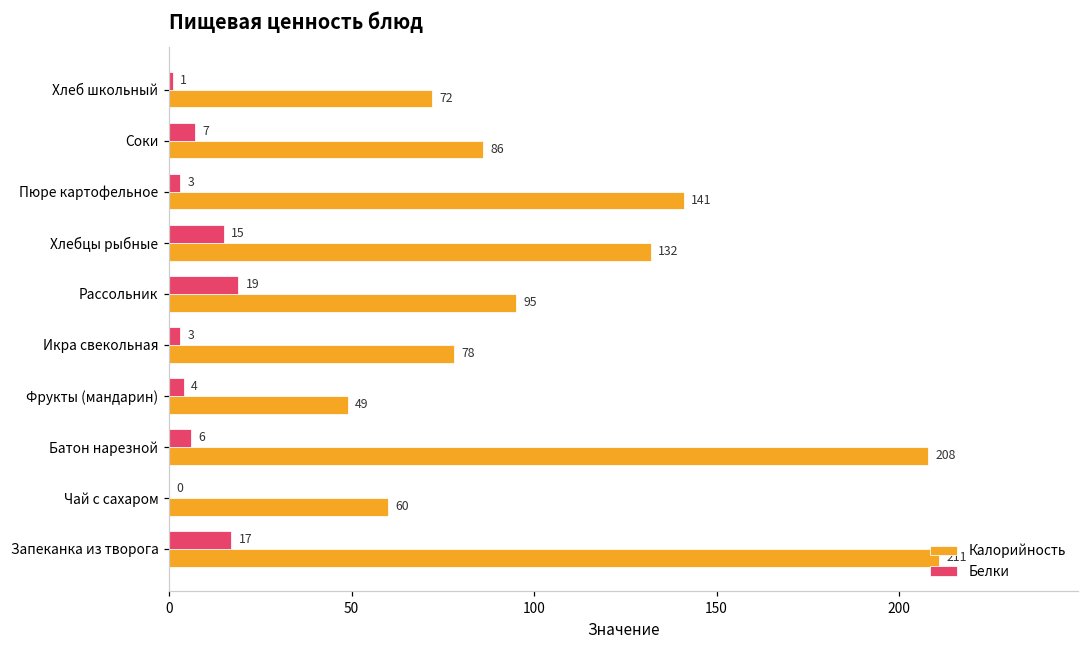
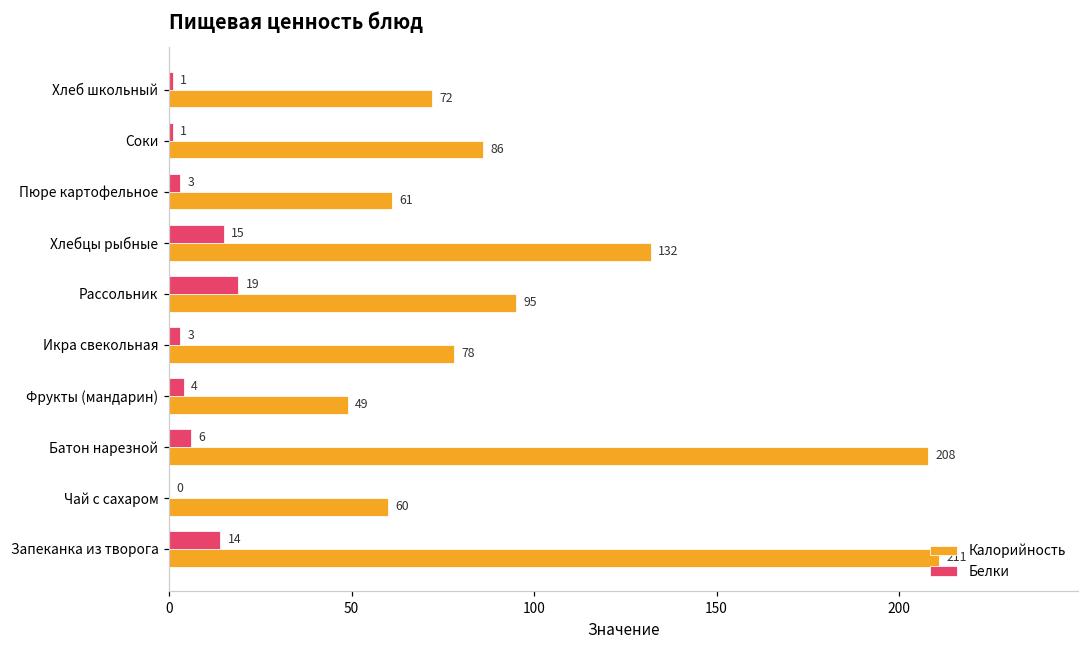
Белки, Соки: 7 -> 1
Калорийность, Пюре картофельное: 141 -> 61
Белки, Запеканка из творога: 17 -> 14
